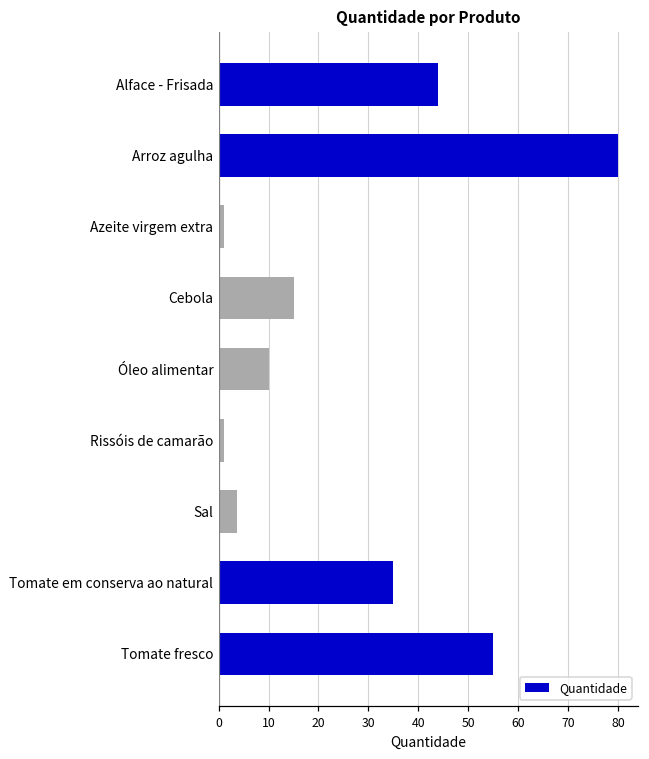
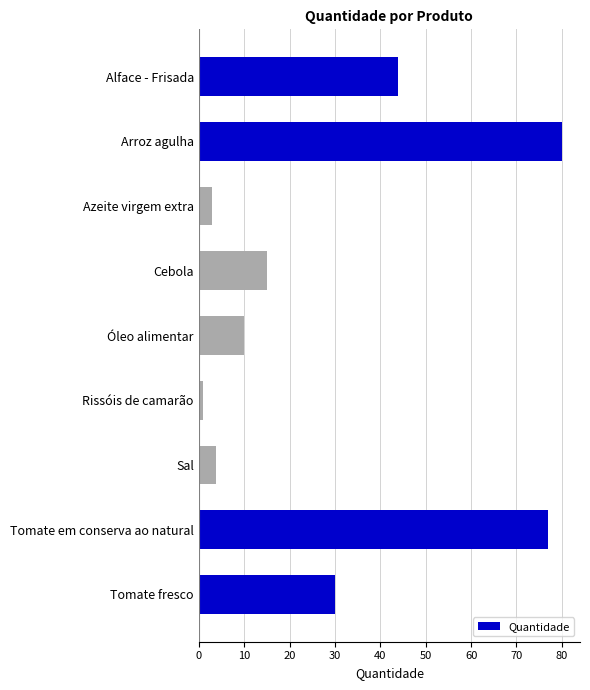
Azeite virgem extra: 1 -> 3
Tomate em conserva ao natural: 35 -> 77
Tomate fresco: 55 -> 30
